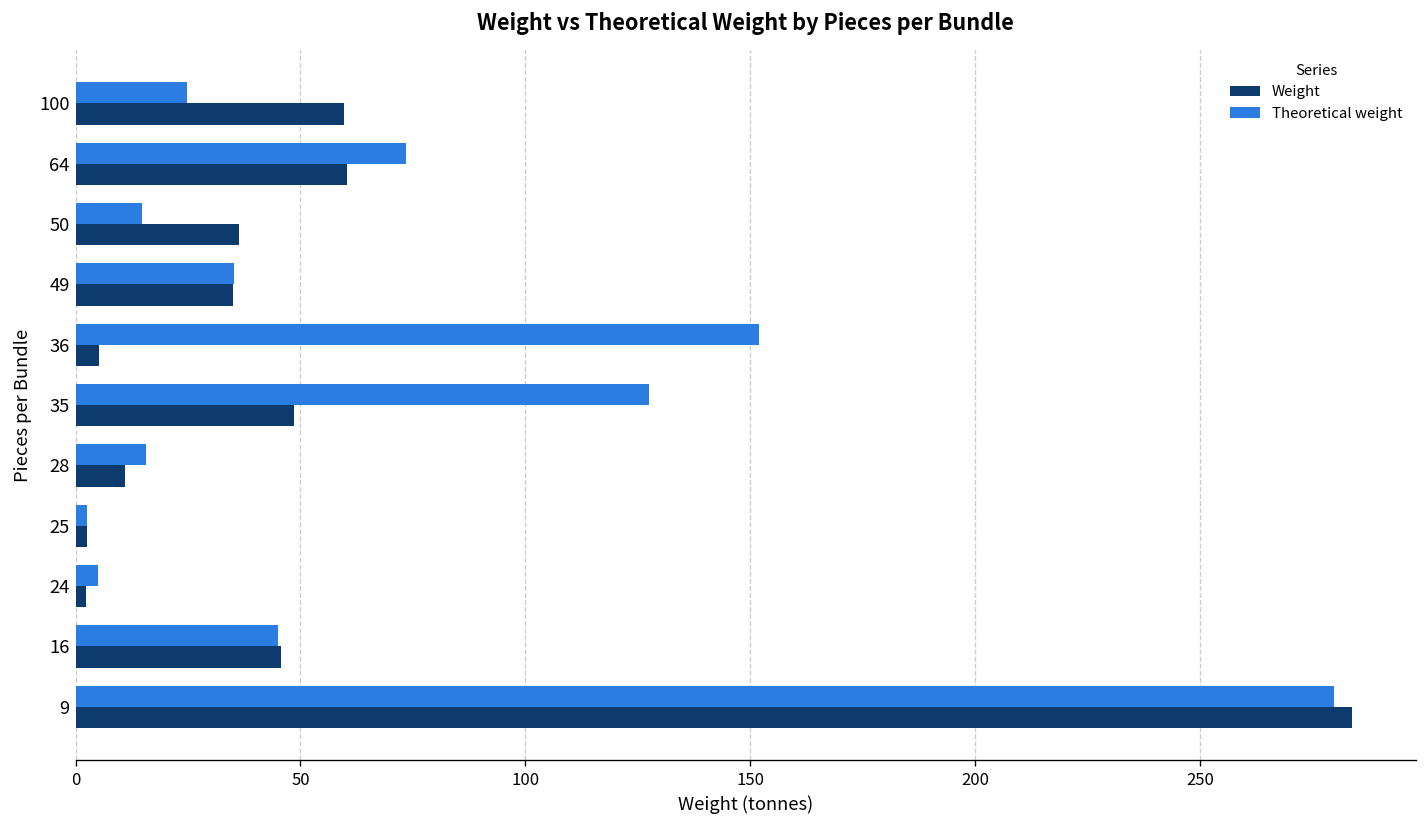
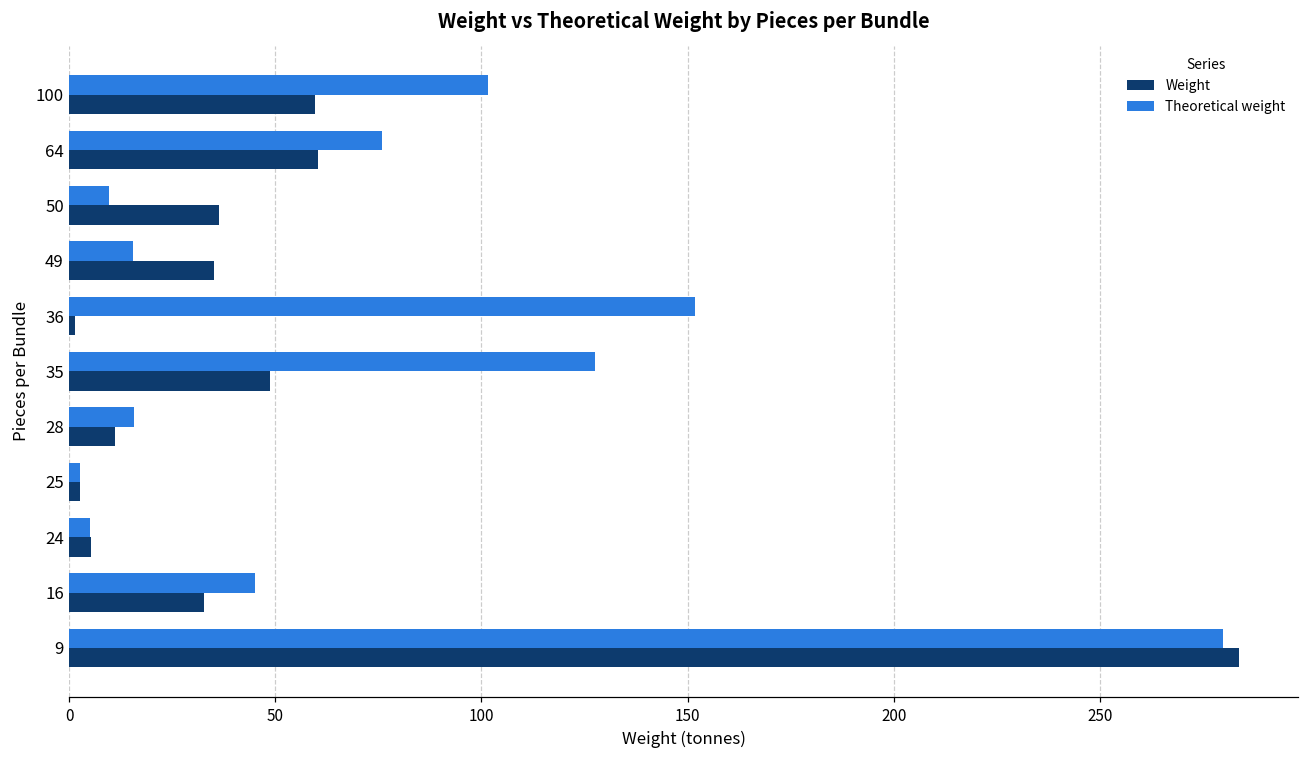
Theoretical weight, 100: 25 -> 102
Theoretical weight, 64: 73 -> 76
Theoretical weight, 50: 15 -> 10
Theoretical weight, 49: 35 -> 16
Weight, 36: 5 -> 2
Weight, 24: 2 -> 5
Weight, 16: 46 -> 33
